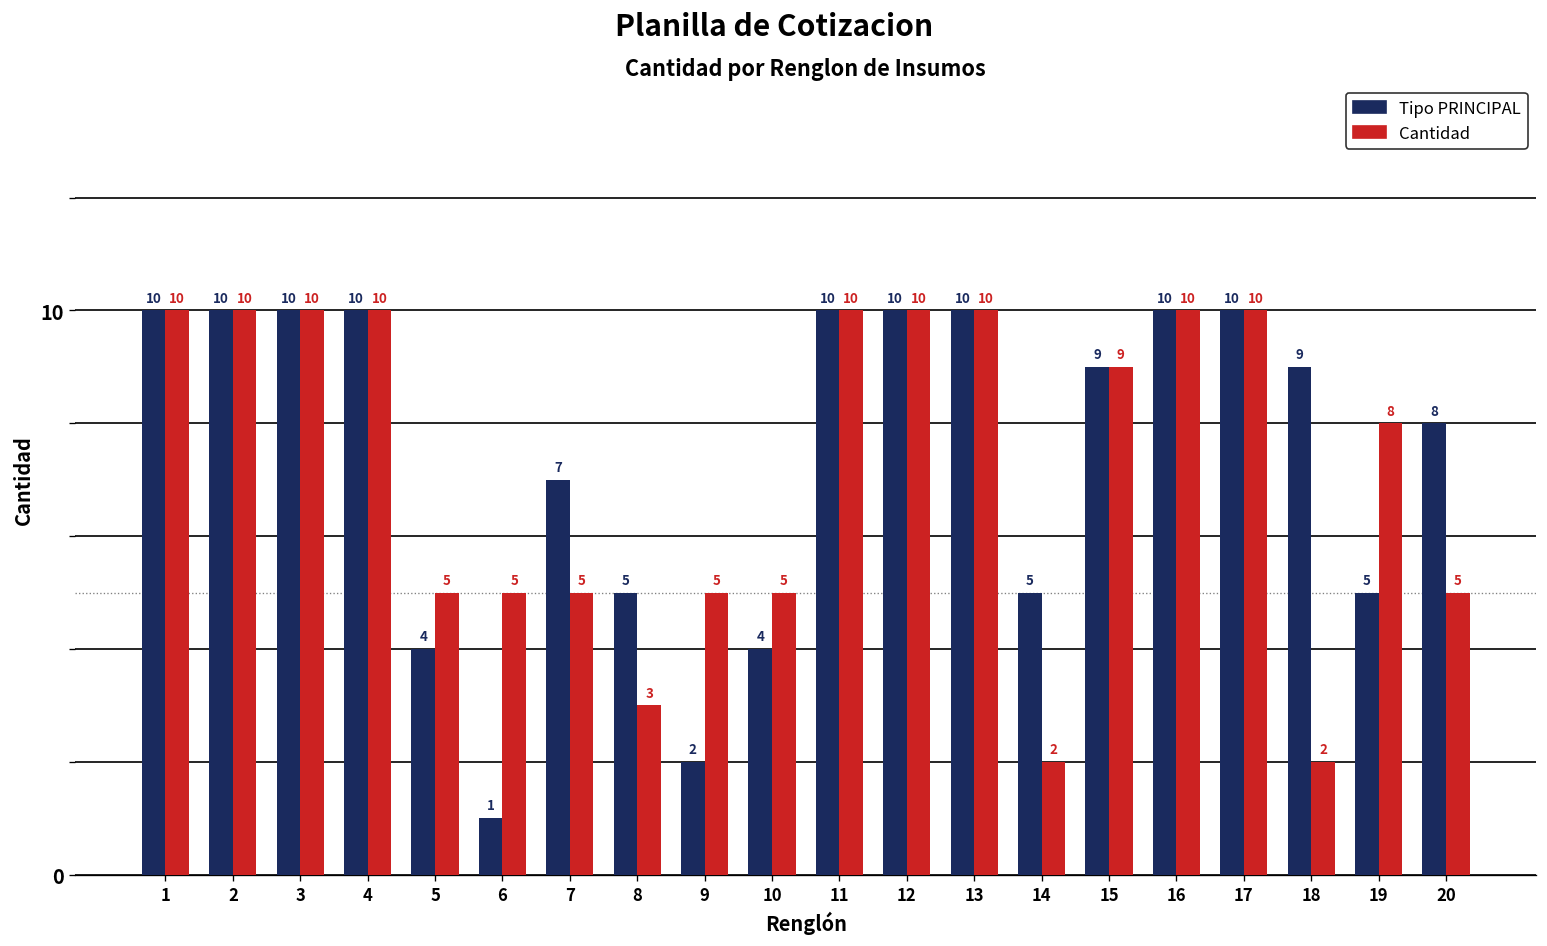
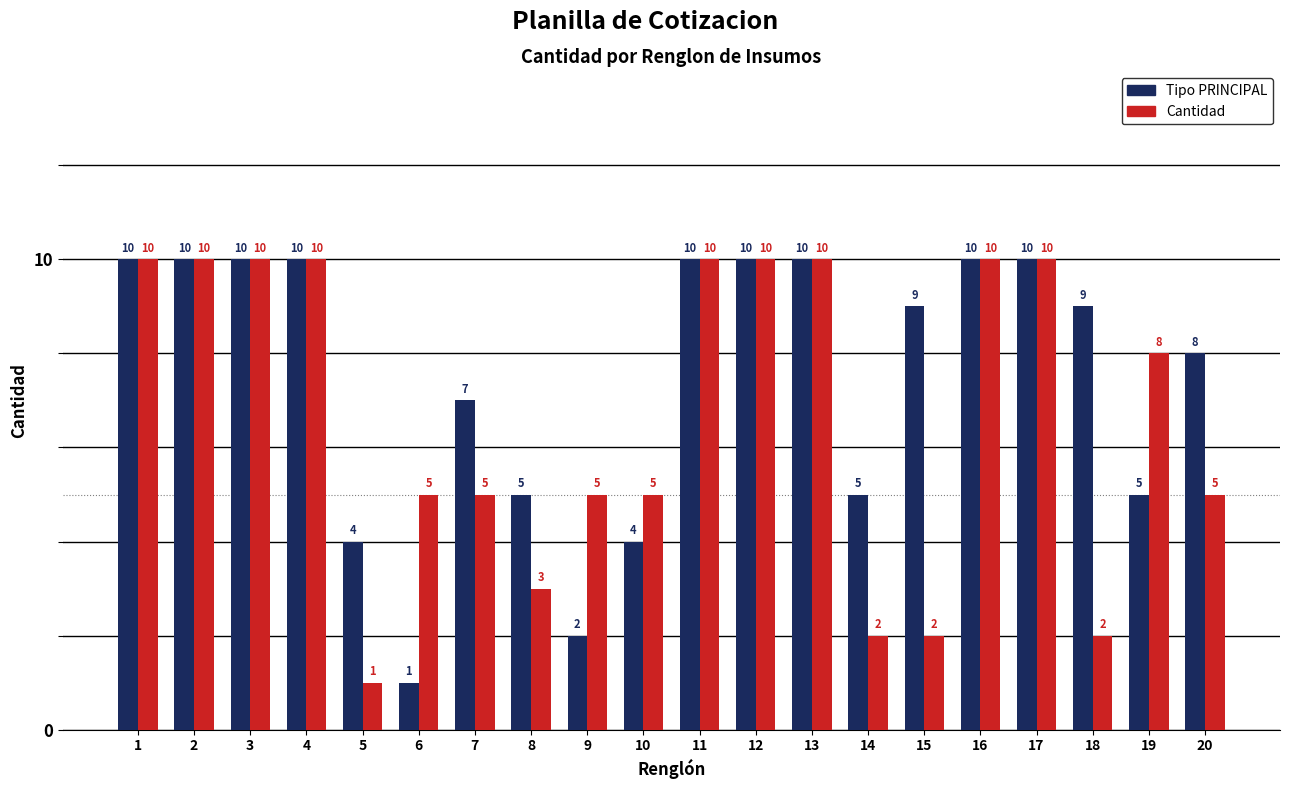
Cantidad, 5: 5 -> 1
Cantidad, 15: 9 -> 2
